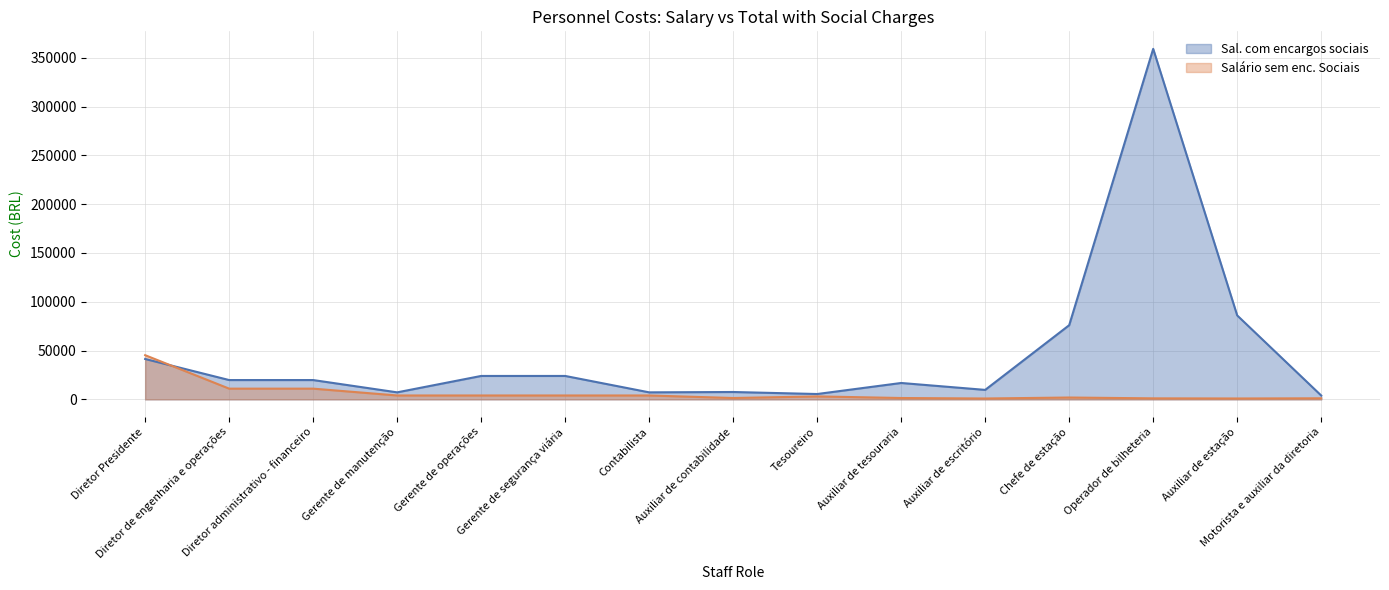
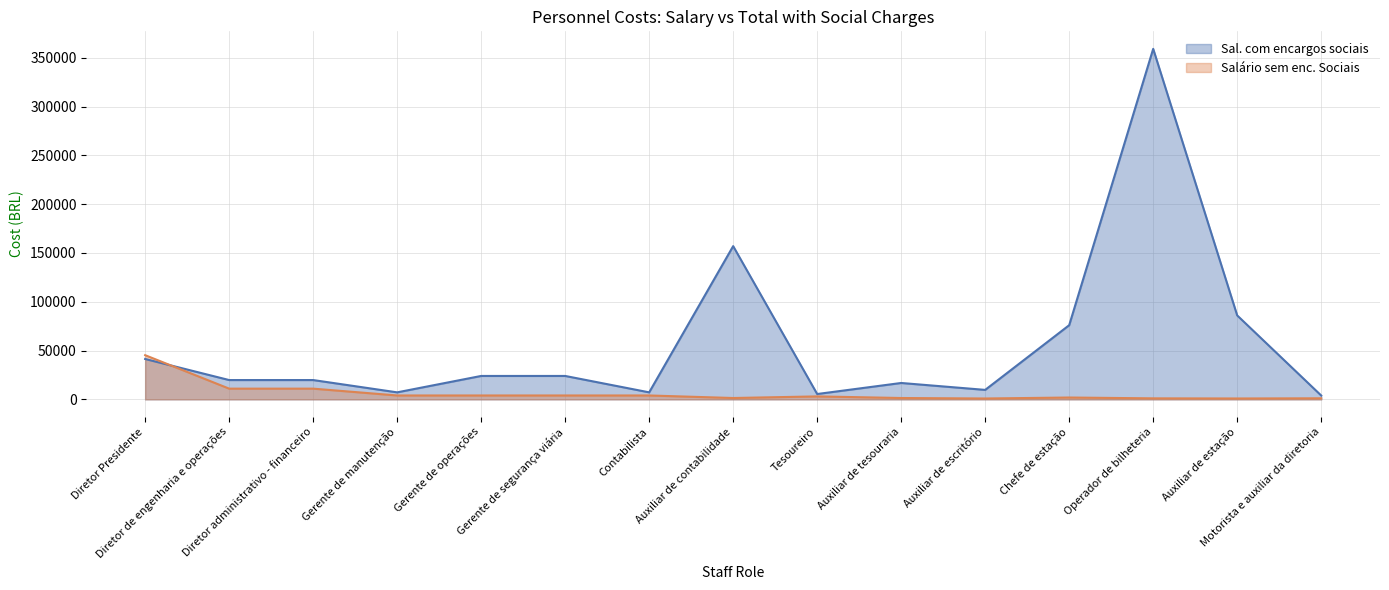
Sal. com encargos sociais, Auxiliar de contabilidade: 10000 -> 160000
